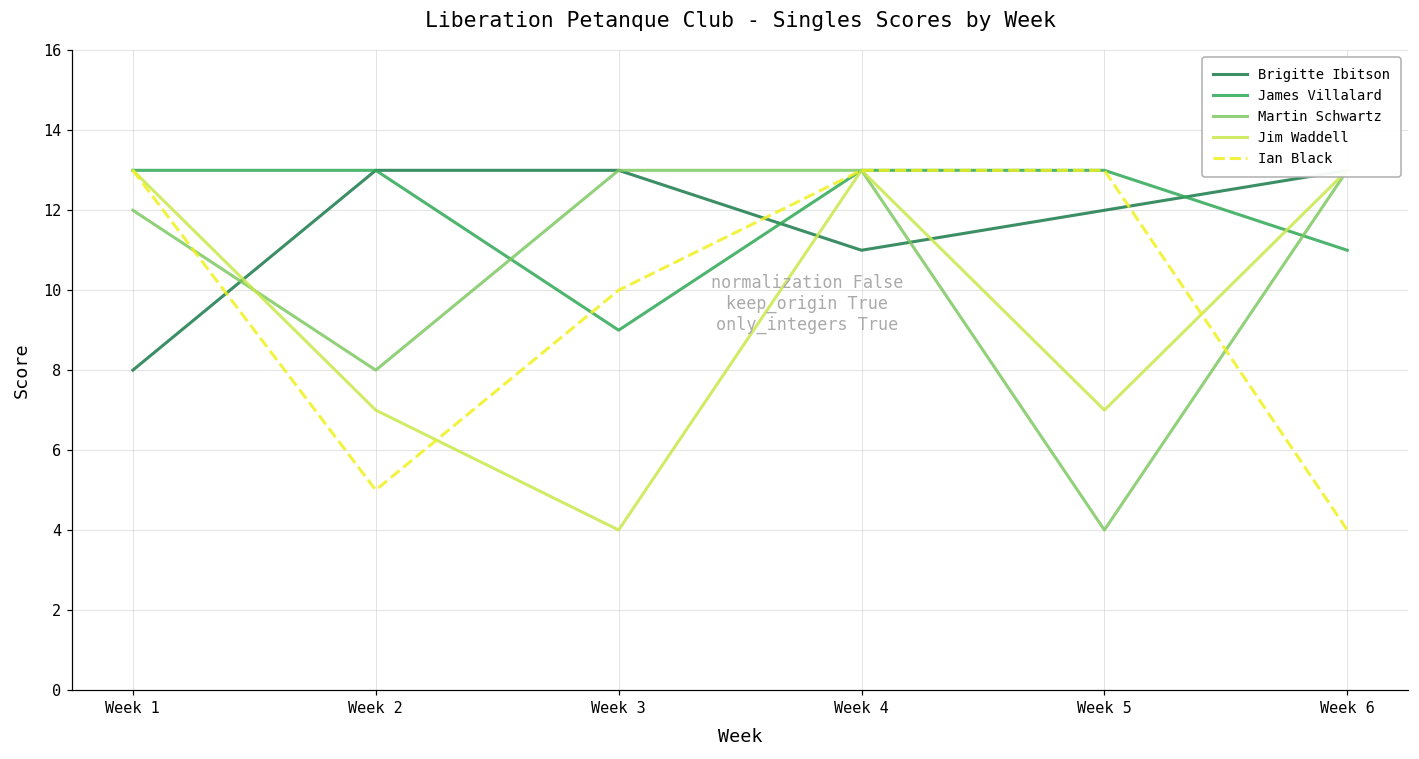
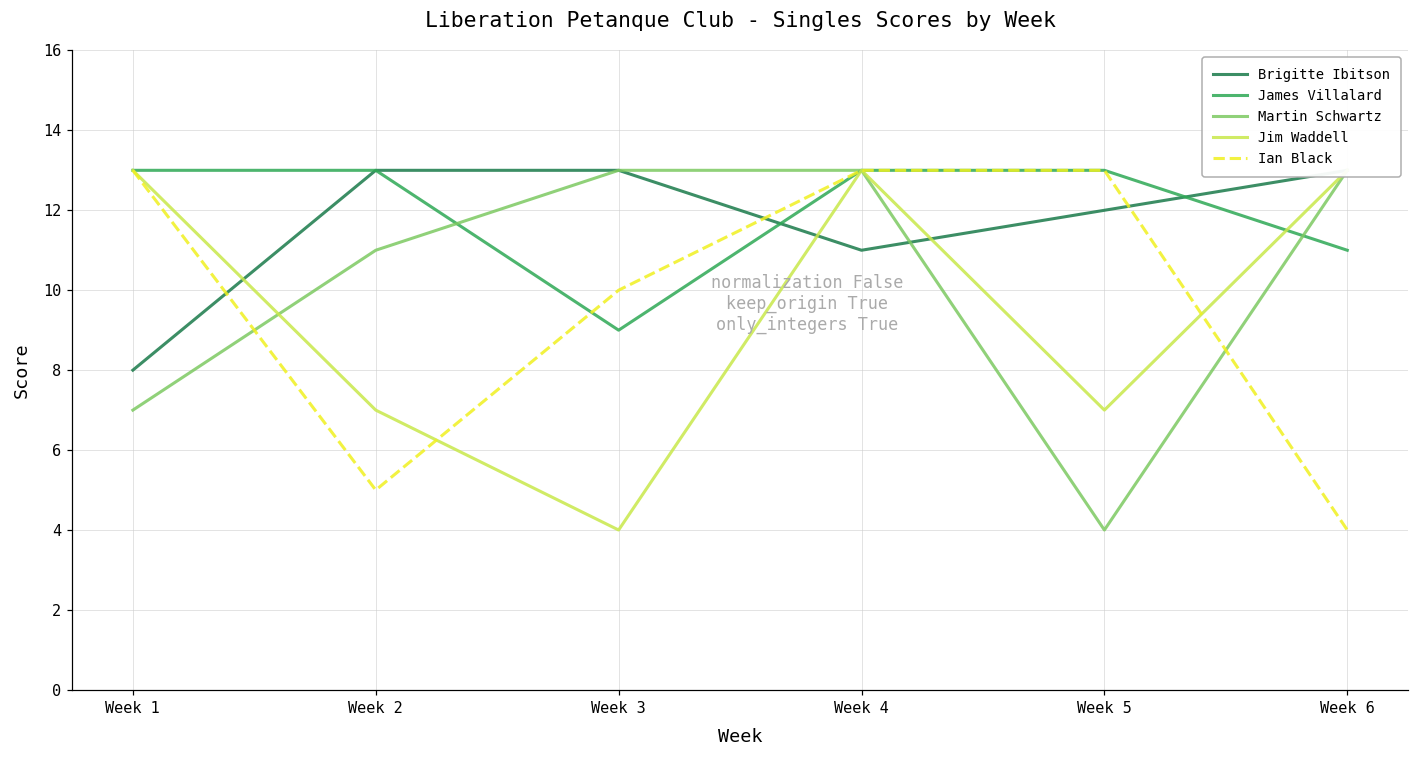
Martin Schwartz, Week 1: 12 -> 7
Martin Schwartz, Week 2: 8 -> 11
